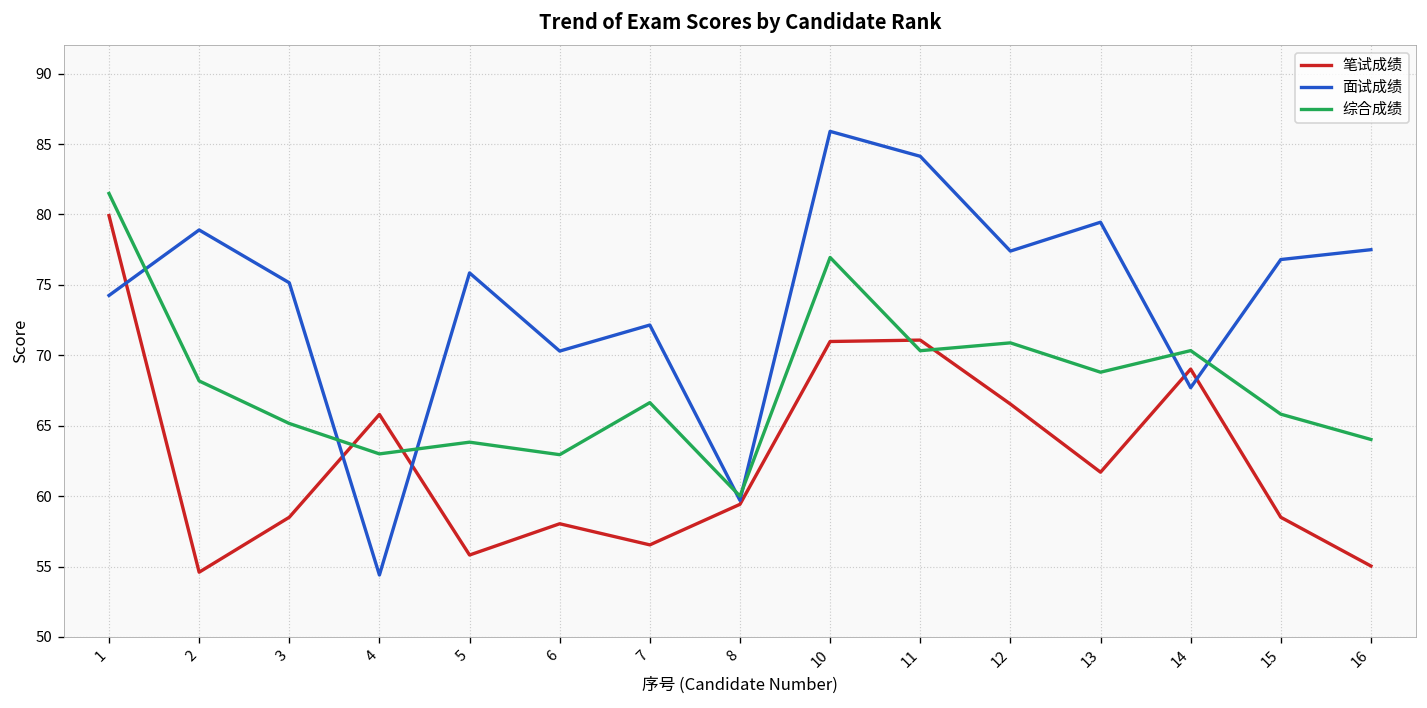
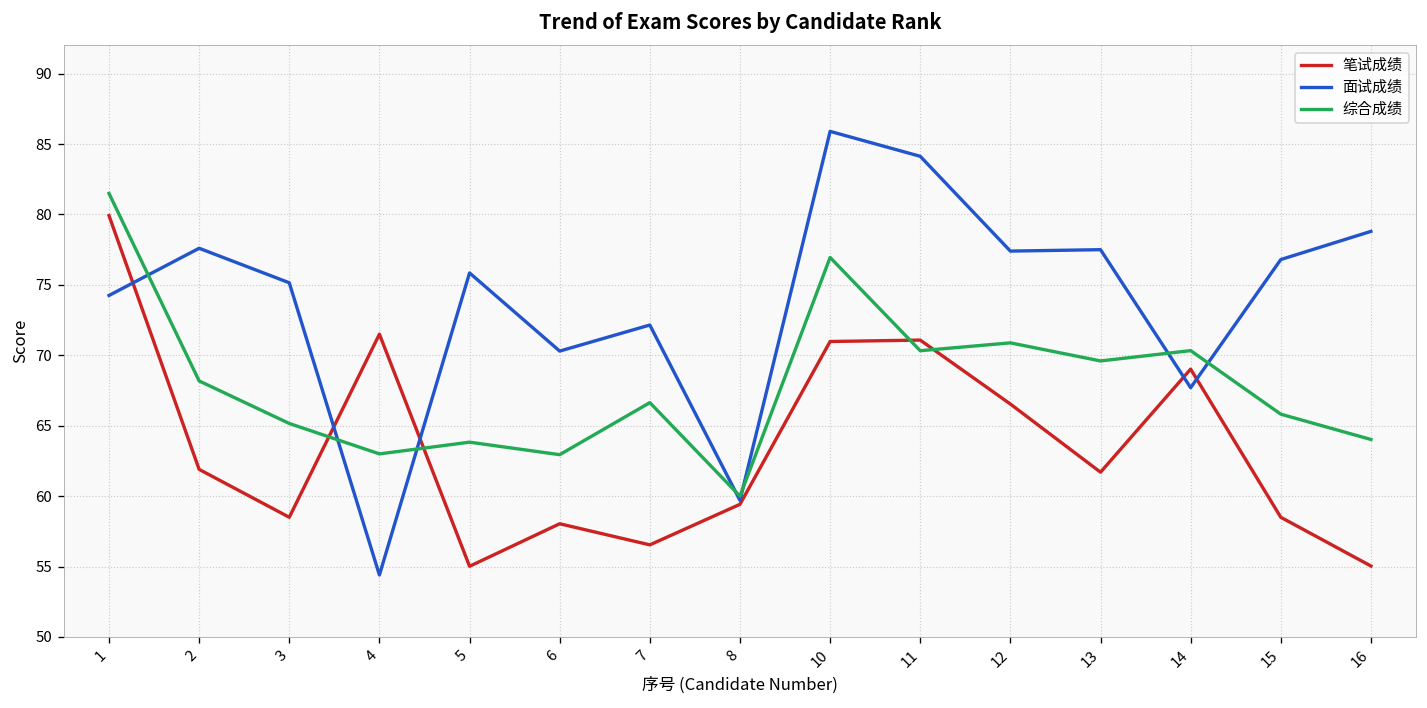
笔试成绩, 2: 54.6 -> 61.9
面试成绩, 2: 78.9 -> 77.6
笔试成绩, 4: 65.8 -> 71.5
笔试成绩, 5: 55.8 -> 55.0
面试成绩, 13: 79.5 -> 77.5
综合成绩, 13: 68.8 -> 69.6
面试成绩, 16: 77.5 -> 78.8
